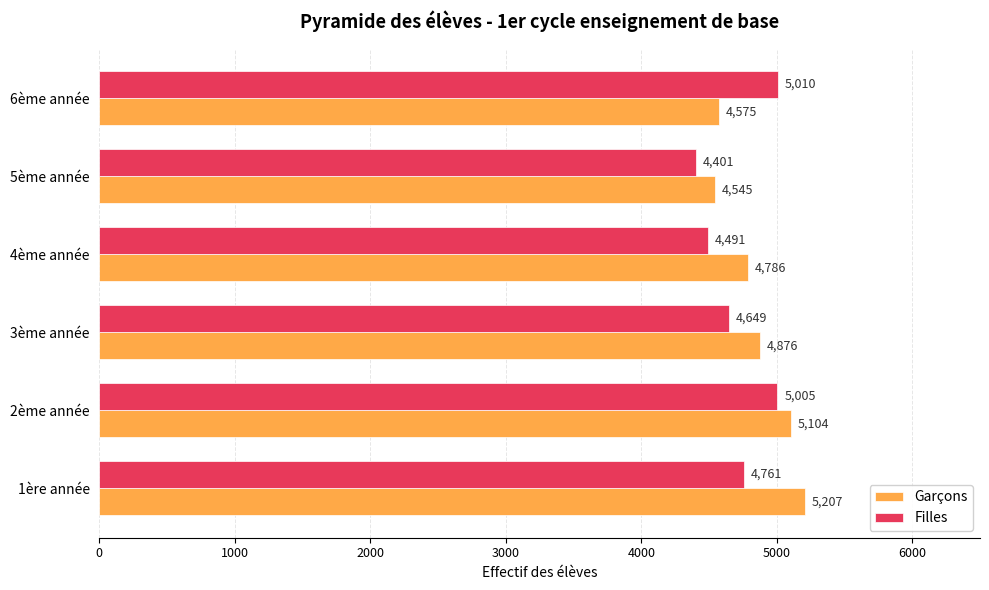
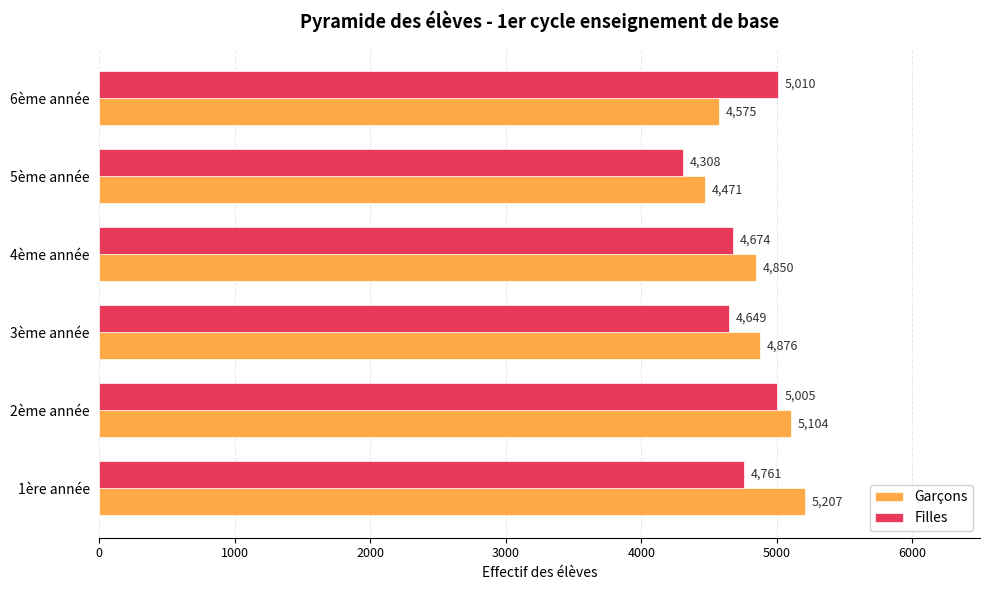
Filles, 5ème année: 4,401 -> 4,308
Garçons, 5ème année: 4,545 -> 4,471
Filles, 4ème année: 4,491 -> 4,674
Garçons, 4ème année: 4,786 -> 4,850
